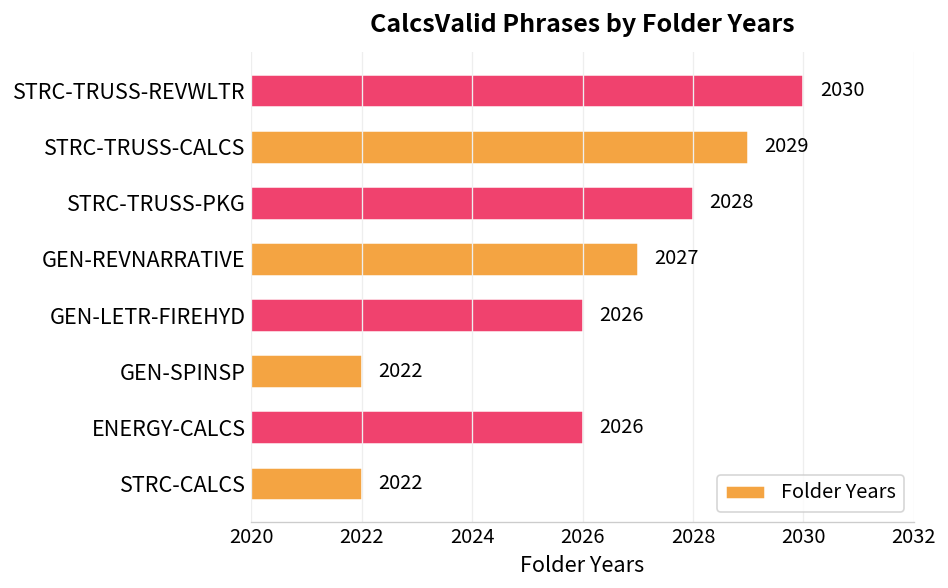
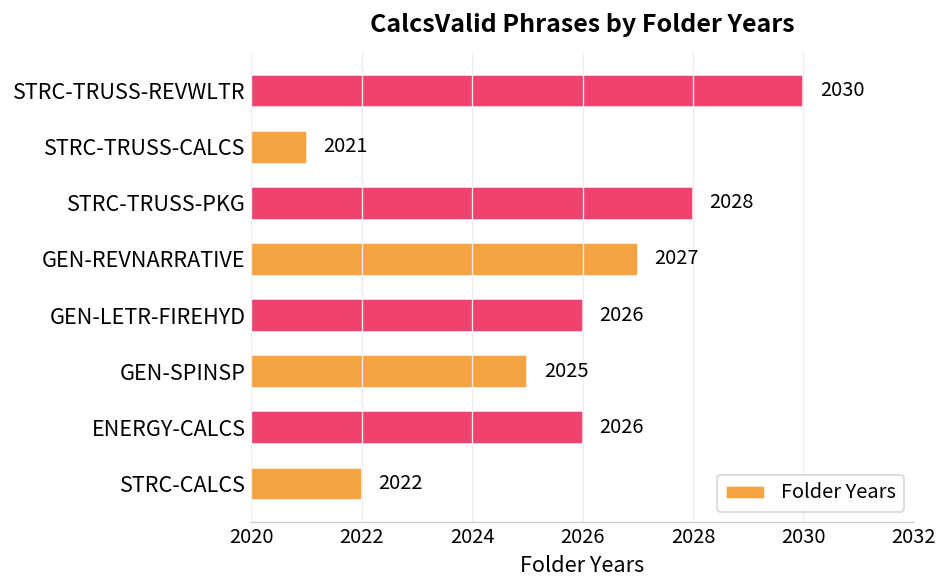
STRC-TRUSS-CALCS: 2029 -> 2021
GEN-SPINSP: 2022 -> 2025
